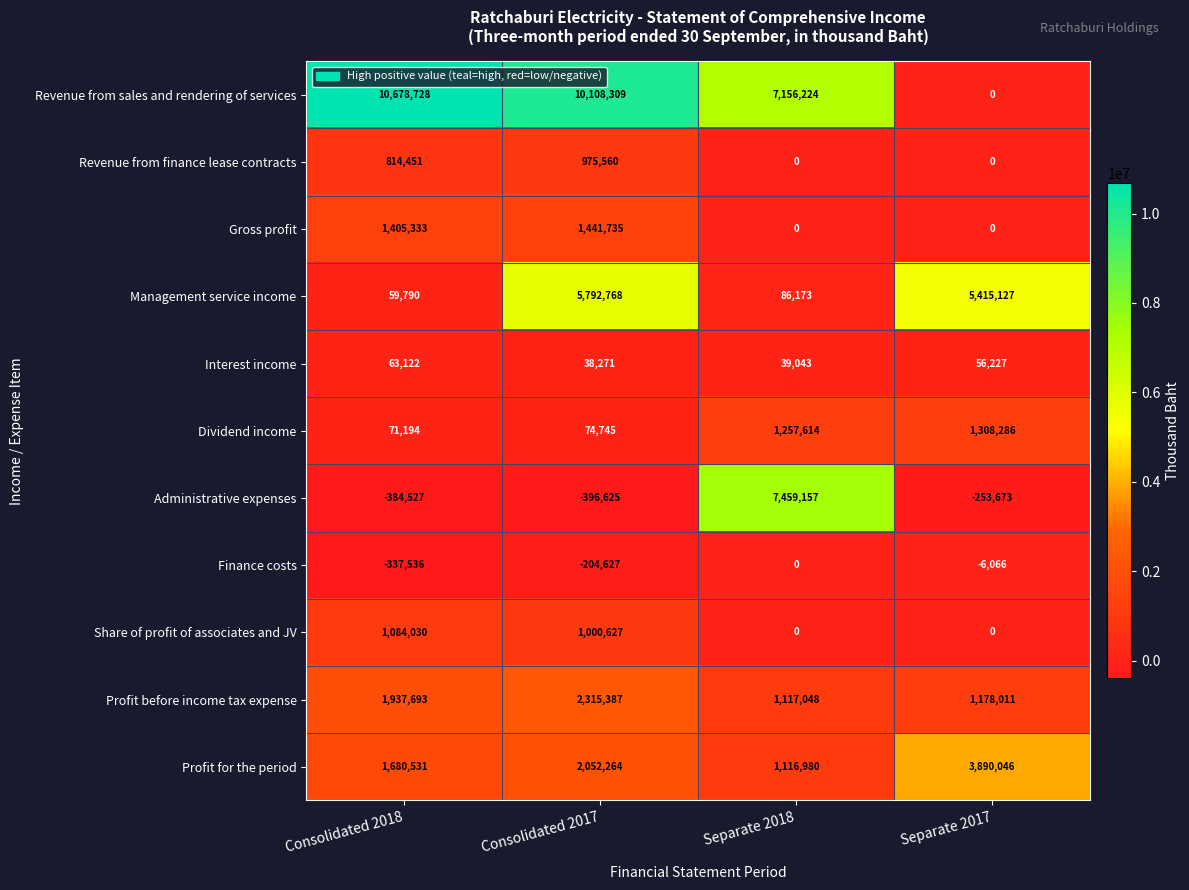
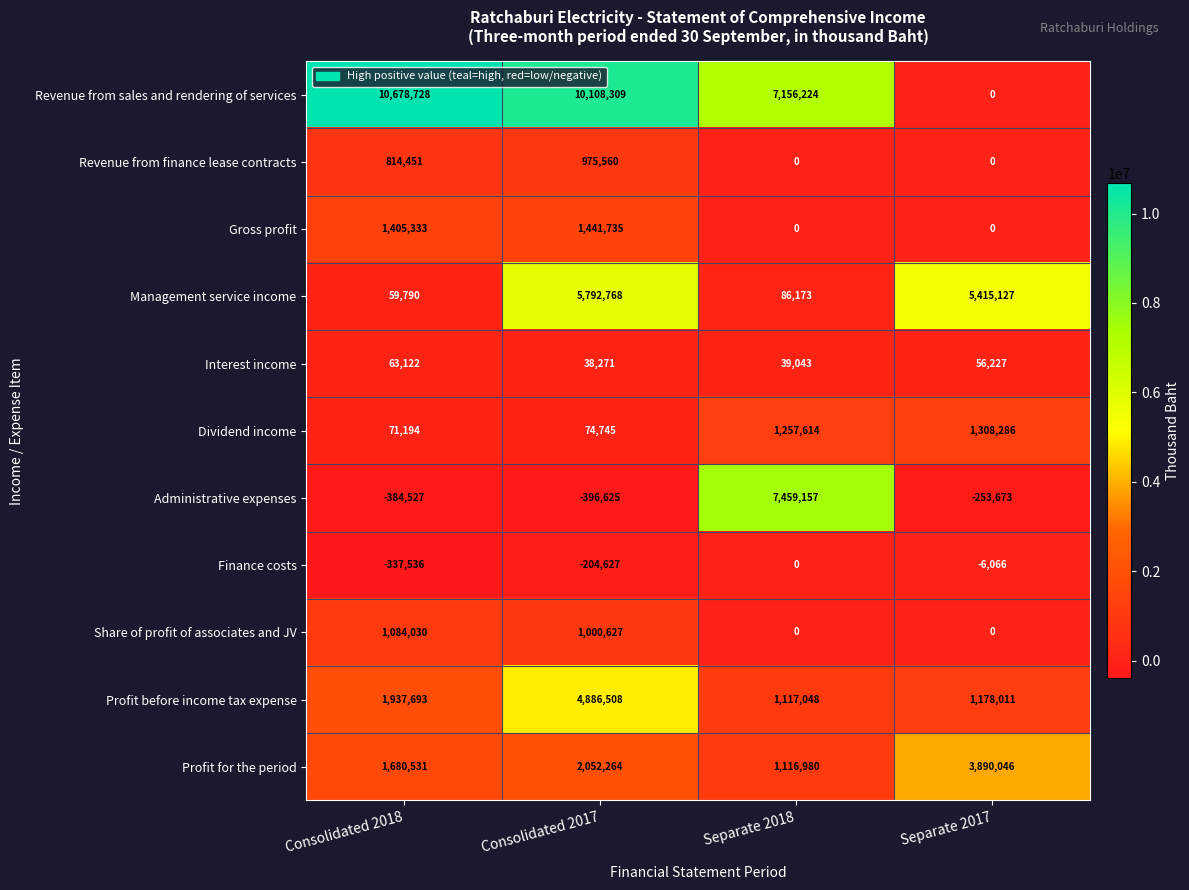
Profit before income tax expense, Consolidated 2017: 2,315,387 -> 4,886,508
